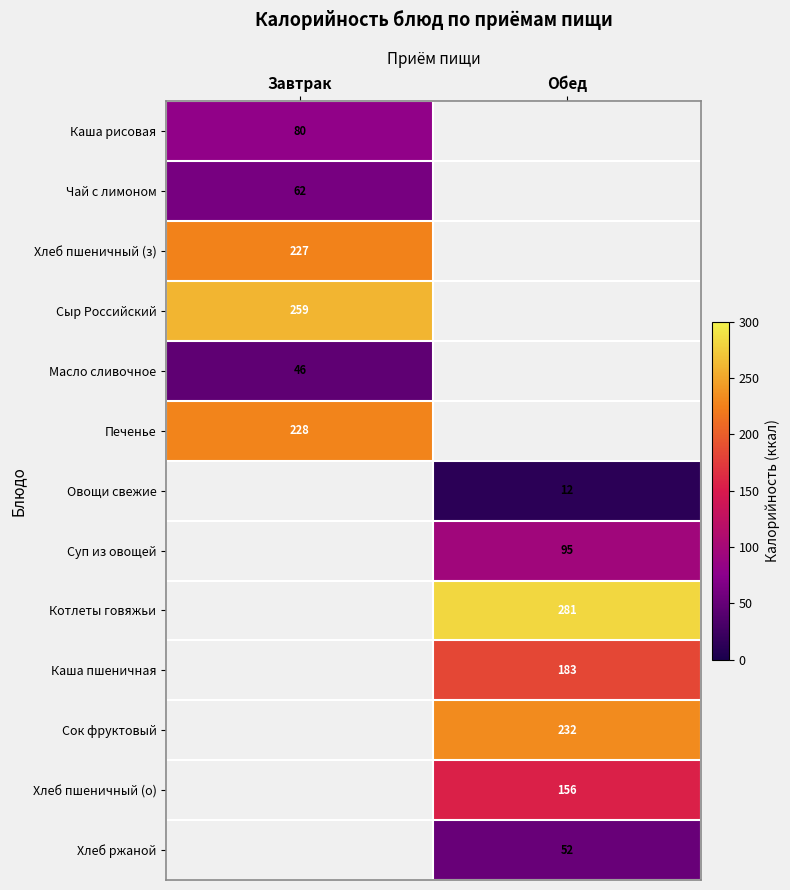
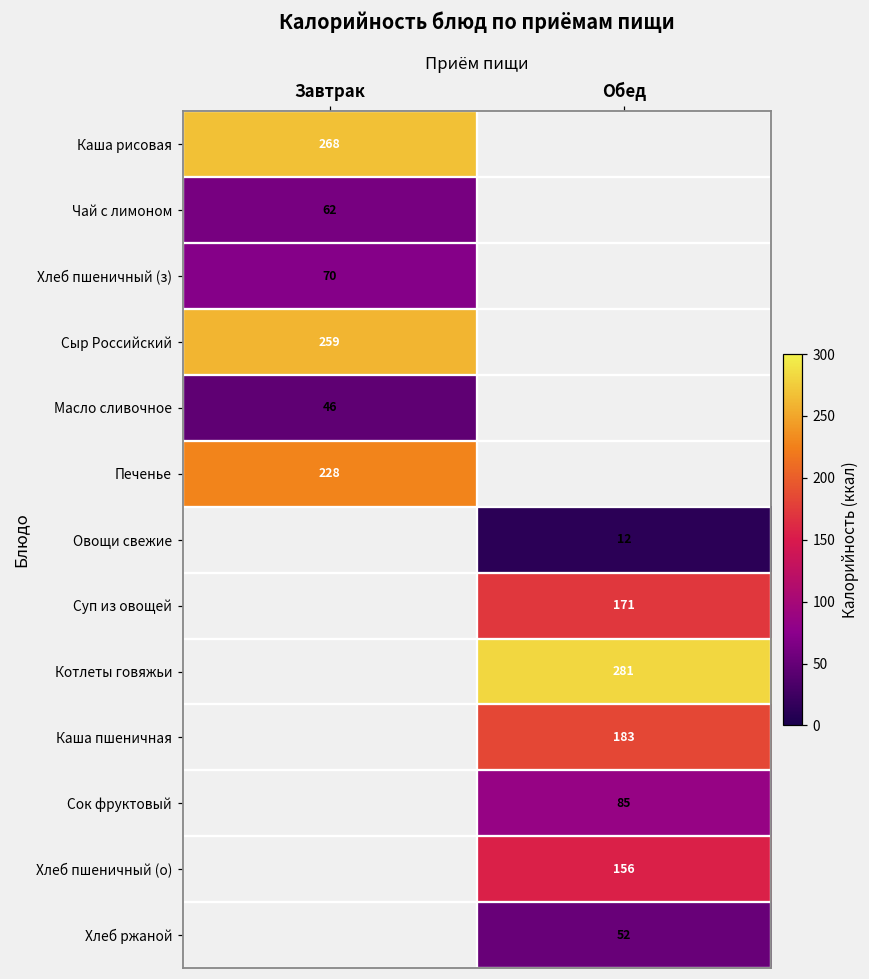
Каша рисовая, Завтрак: 80 -> 268
Хлеб пшеничный (з), Завтрак: 227 -> 70
Суп из овощей, Обед: 95 -> 171
Сок фруктовый, Обед: 232 -> 85
